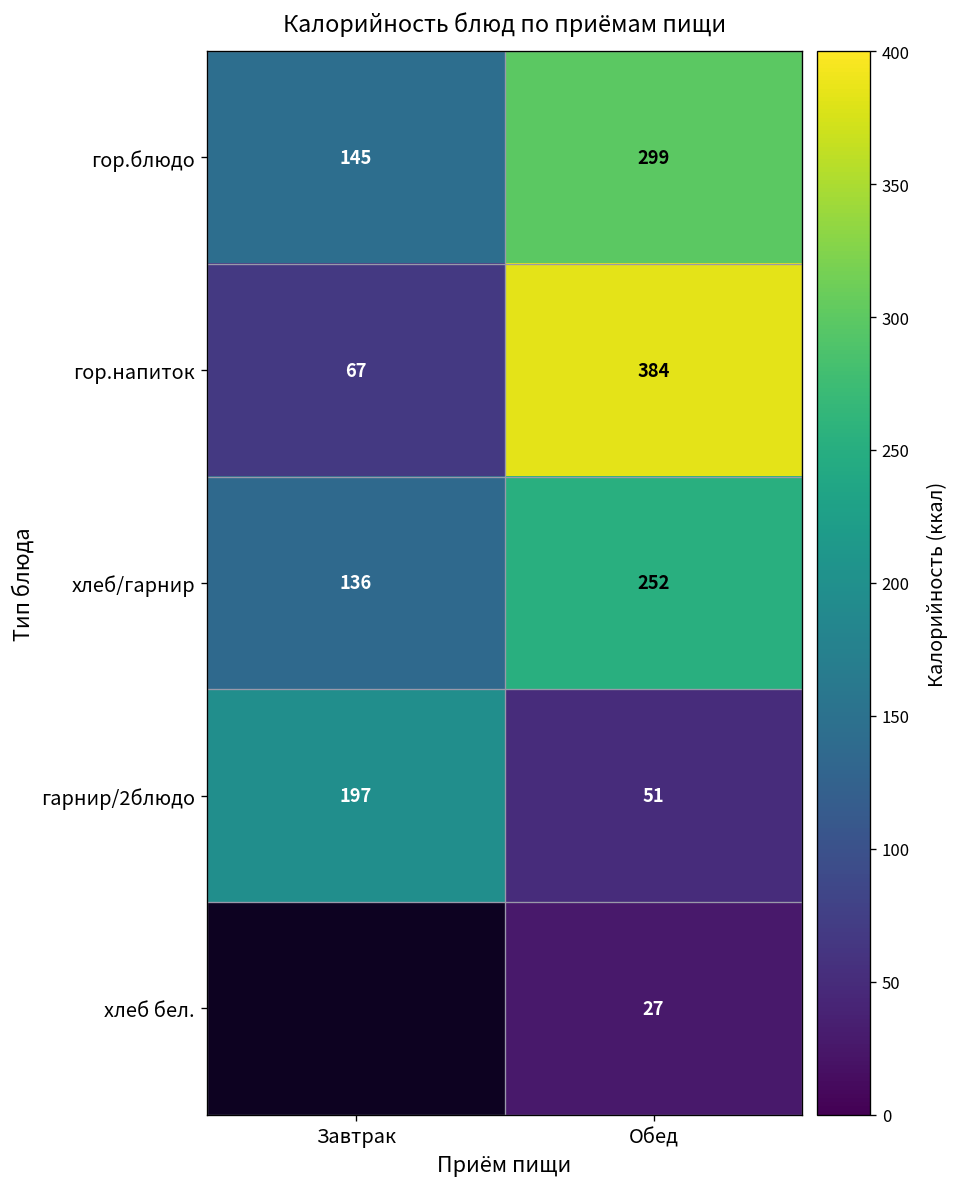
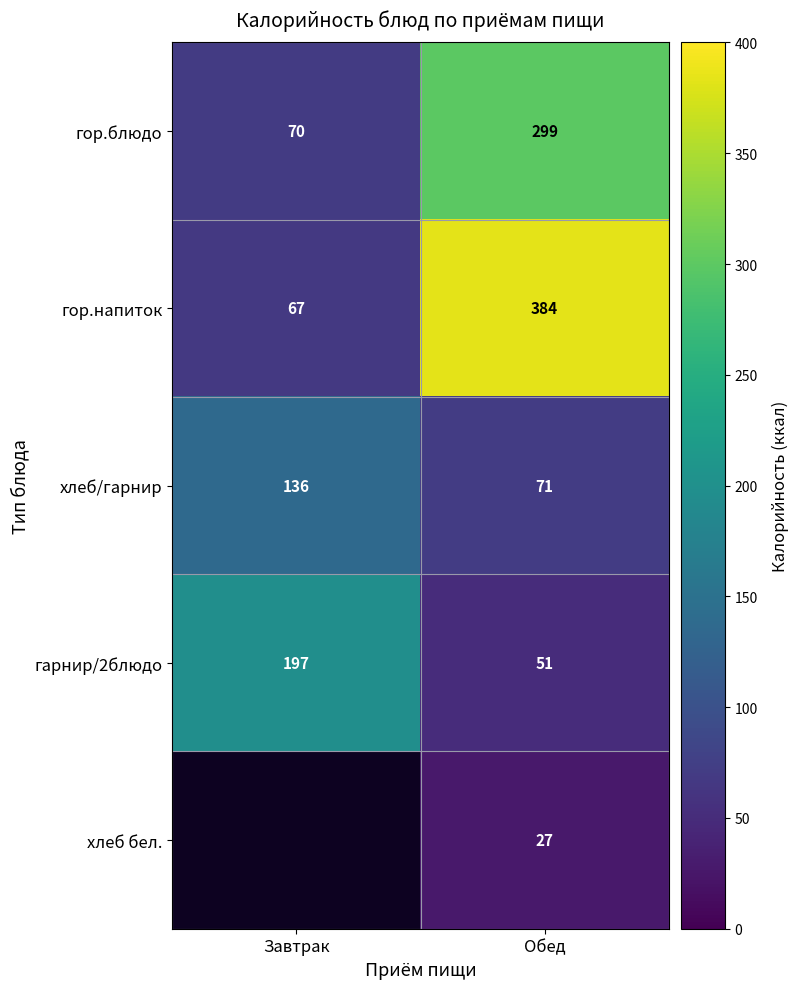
гор.блюдо, Завтрак: 145 -> 70
хлеб/гарнир, Обед: 252 -> 71
